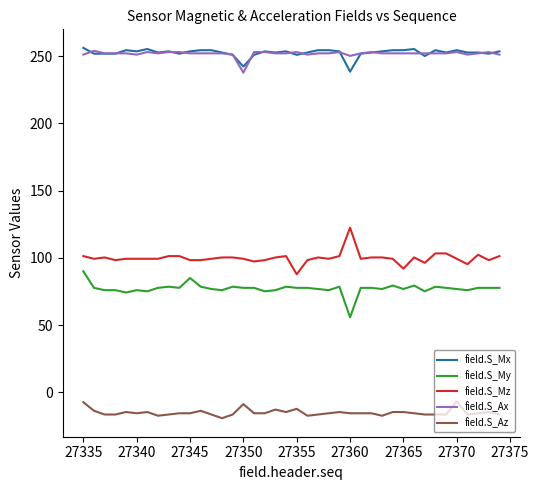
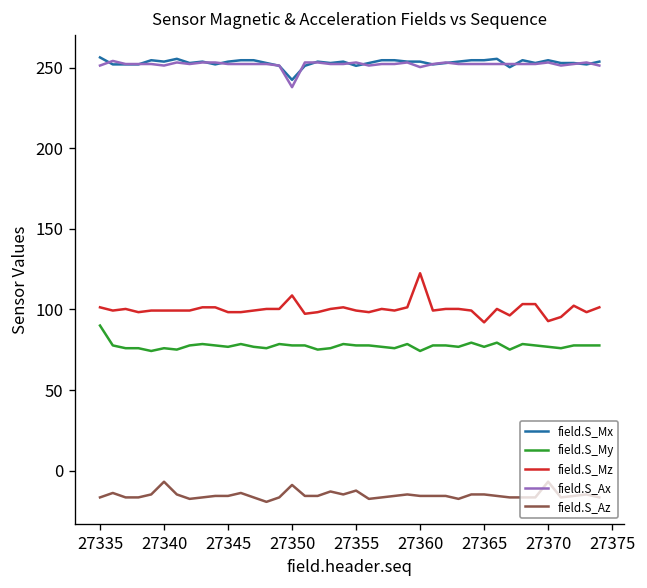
field.S_Az, 27335: -7 -> -17
field.S_Az, 27340: -16 -> -7
field.S_My, 27345: 85 -> 77
field.S_Mz, 27350: 99 -> 109
field.S_Mz, 27355: 88 -> 99
field.S_Mx, 27360: 239 -> 254
field.S_My, 27360: 56 -> 74
field.S_Mz, 27370: 99 -> 93
